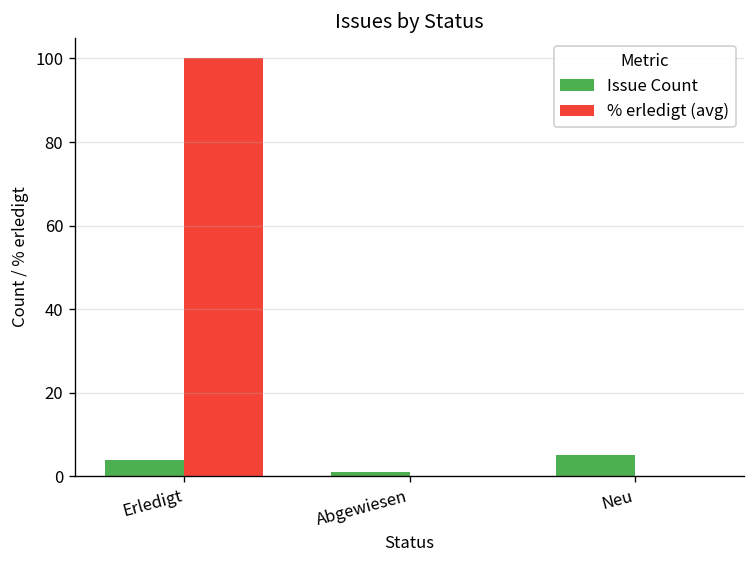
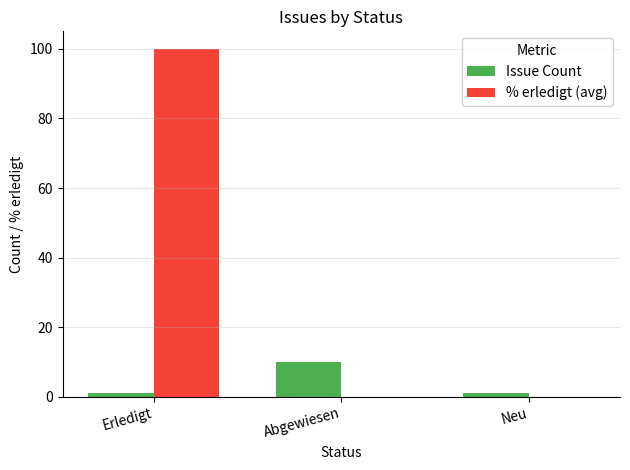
Issue Count, Erledigt: 4 -> 1
Issue Count, Abgewiesen: 1 -> 10
Issue Count, Neu: 5 -> 1
